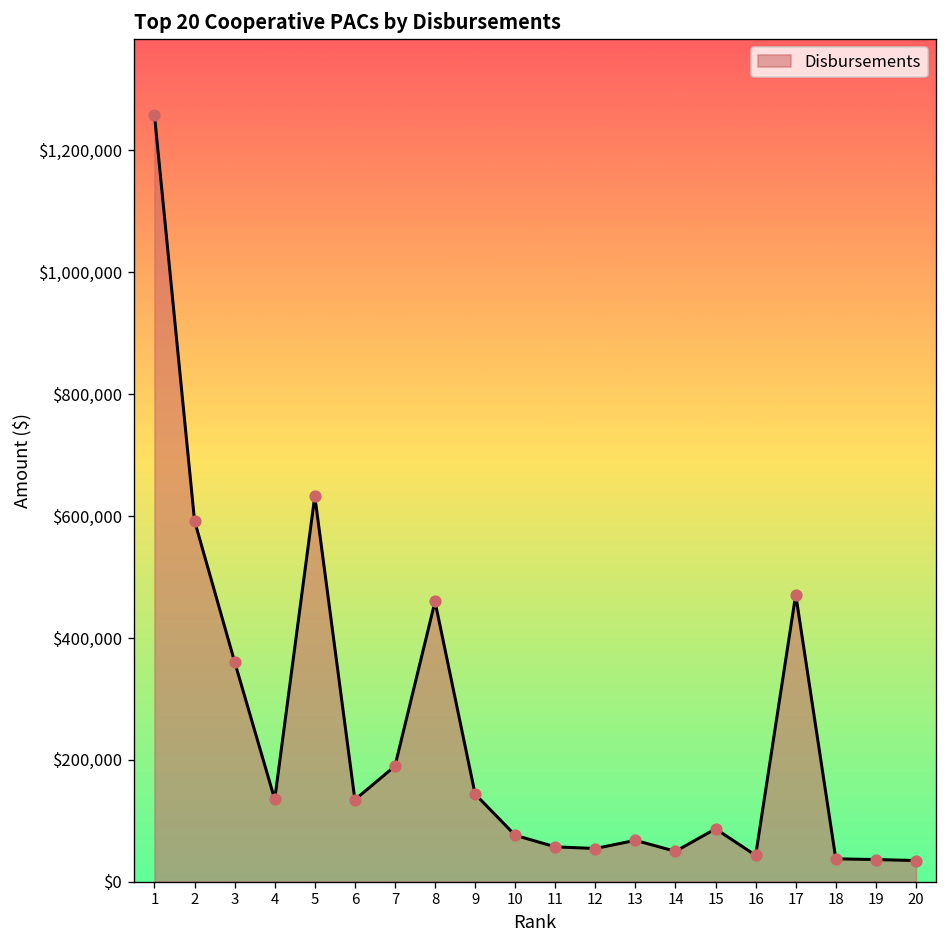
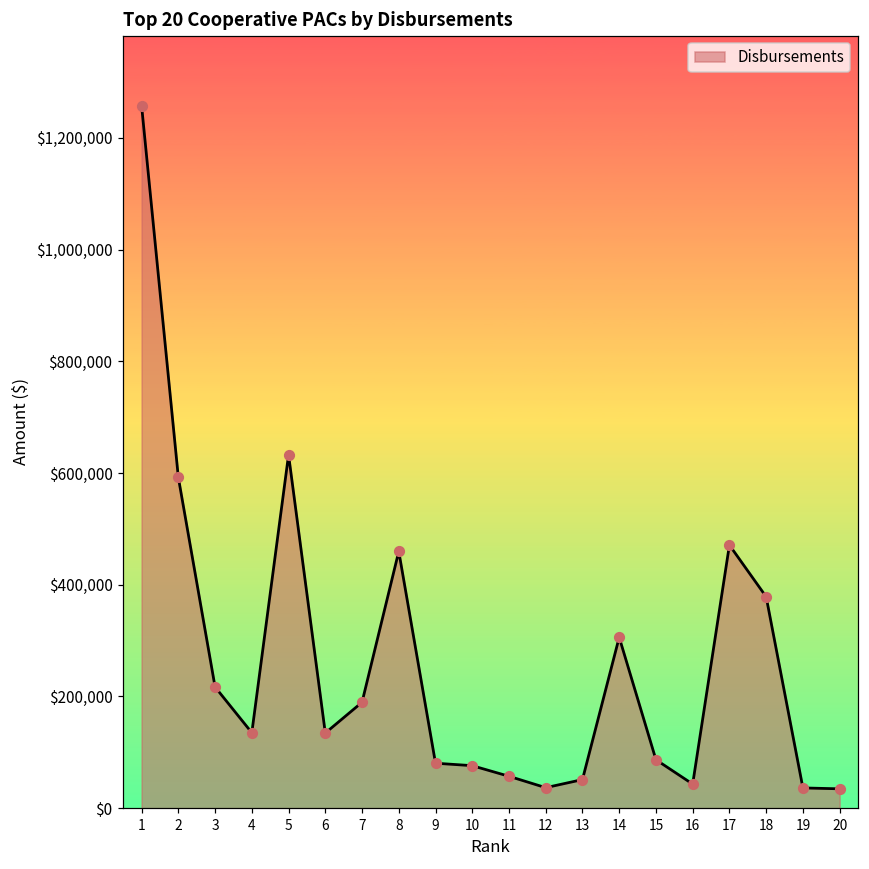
3: $360,000 -> $220,000
9: $140,000 -> $80,000
12: $50,000 -> $40,000
13: $70,000 -> $50,000
14: $50,000 -> $310,000
18: $40,000 -> $380,000
